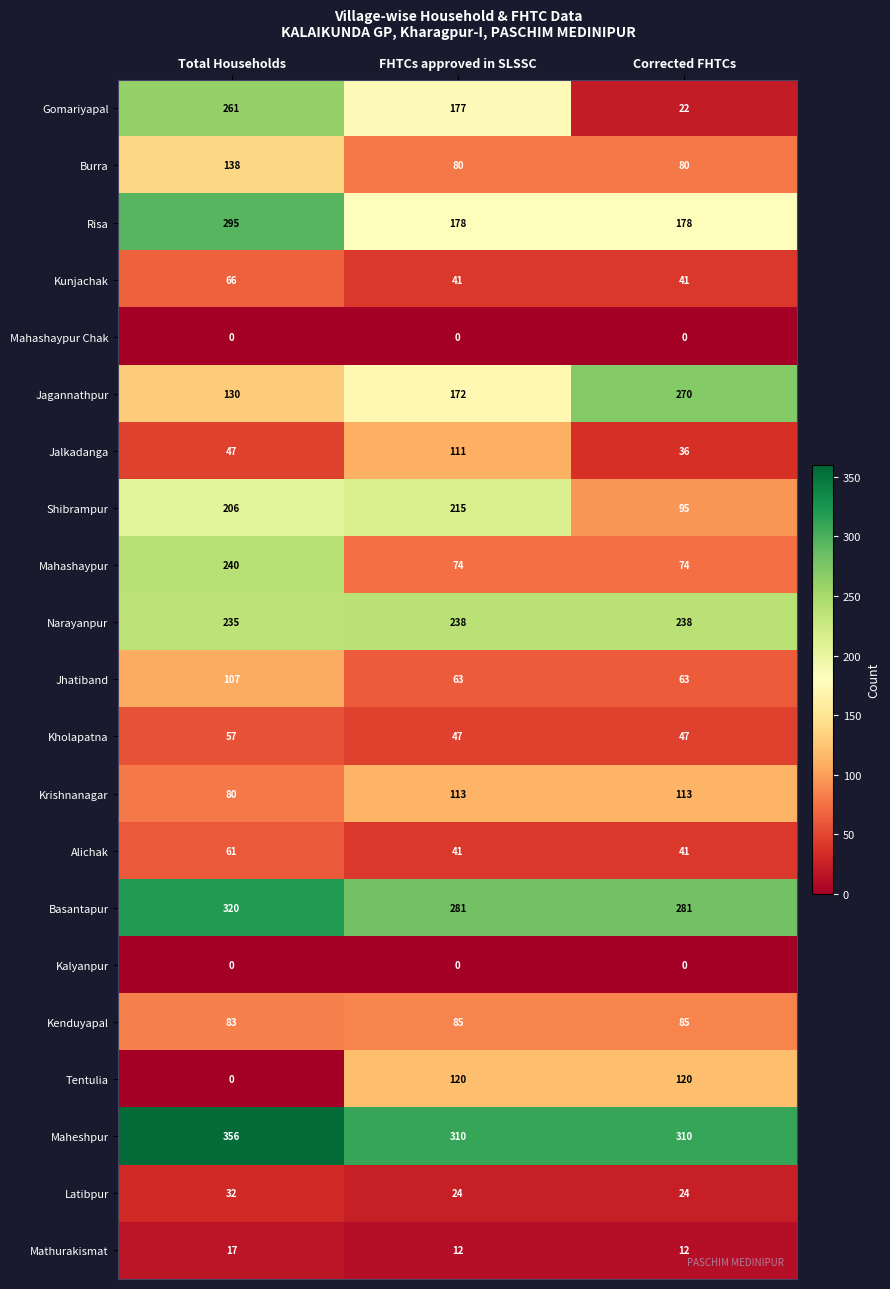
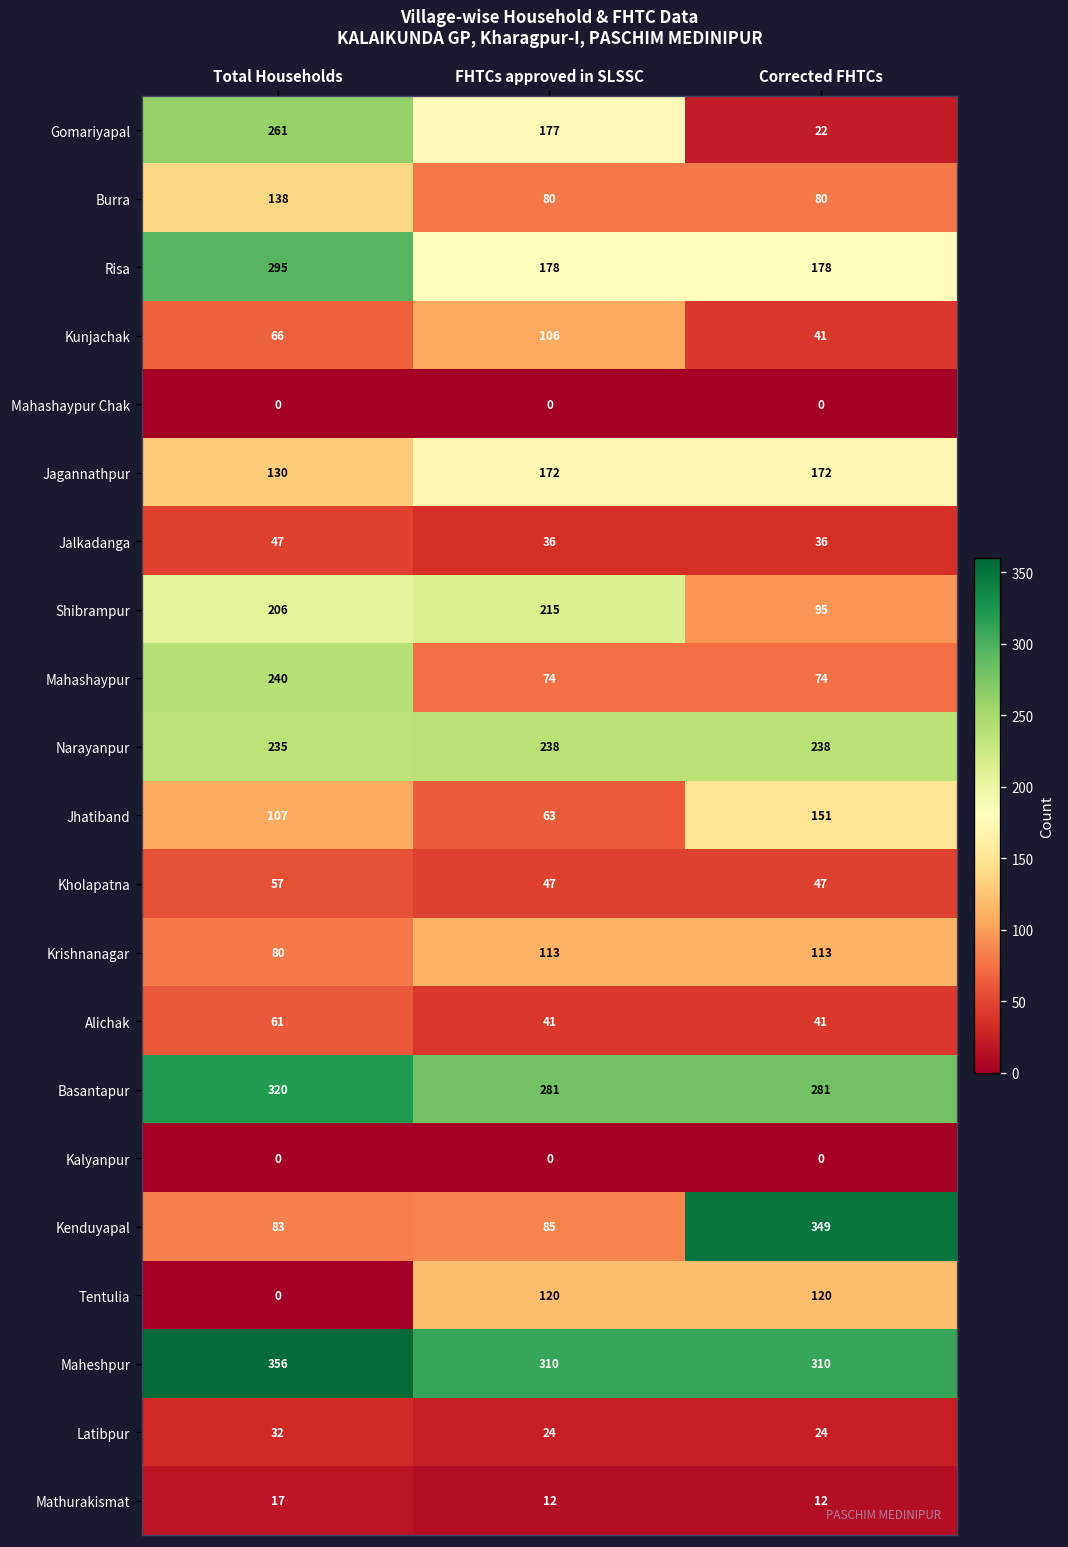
Kunjachak, FHTCs approved in SLSSC: 41 -> 106
Jagannathpur, Corrected FHTCs: 270 -> 172
Jalkadanga, FHTCs approved in SLSSC: 111 -> 36
Jhatiband, Corrected FHTCs: 63 -> 151
Kenduyapal, Corrected FHTCs: 85 -> 349
